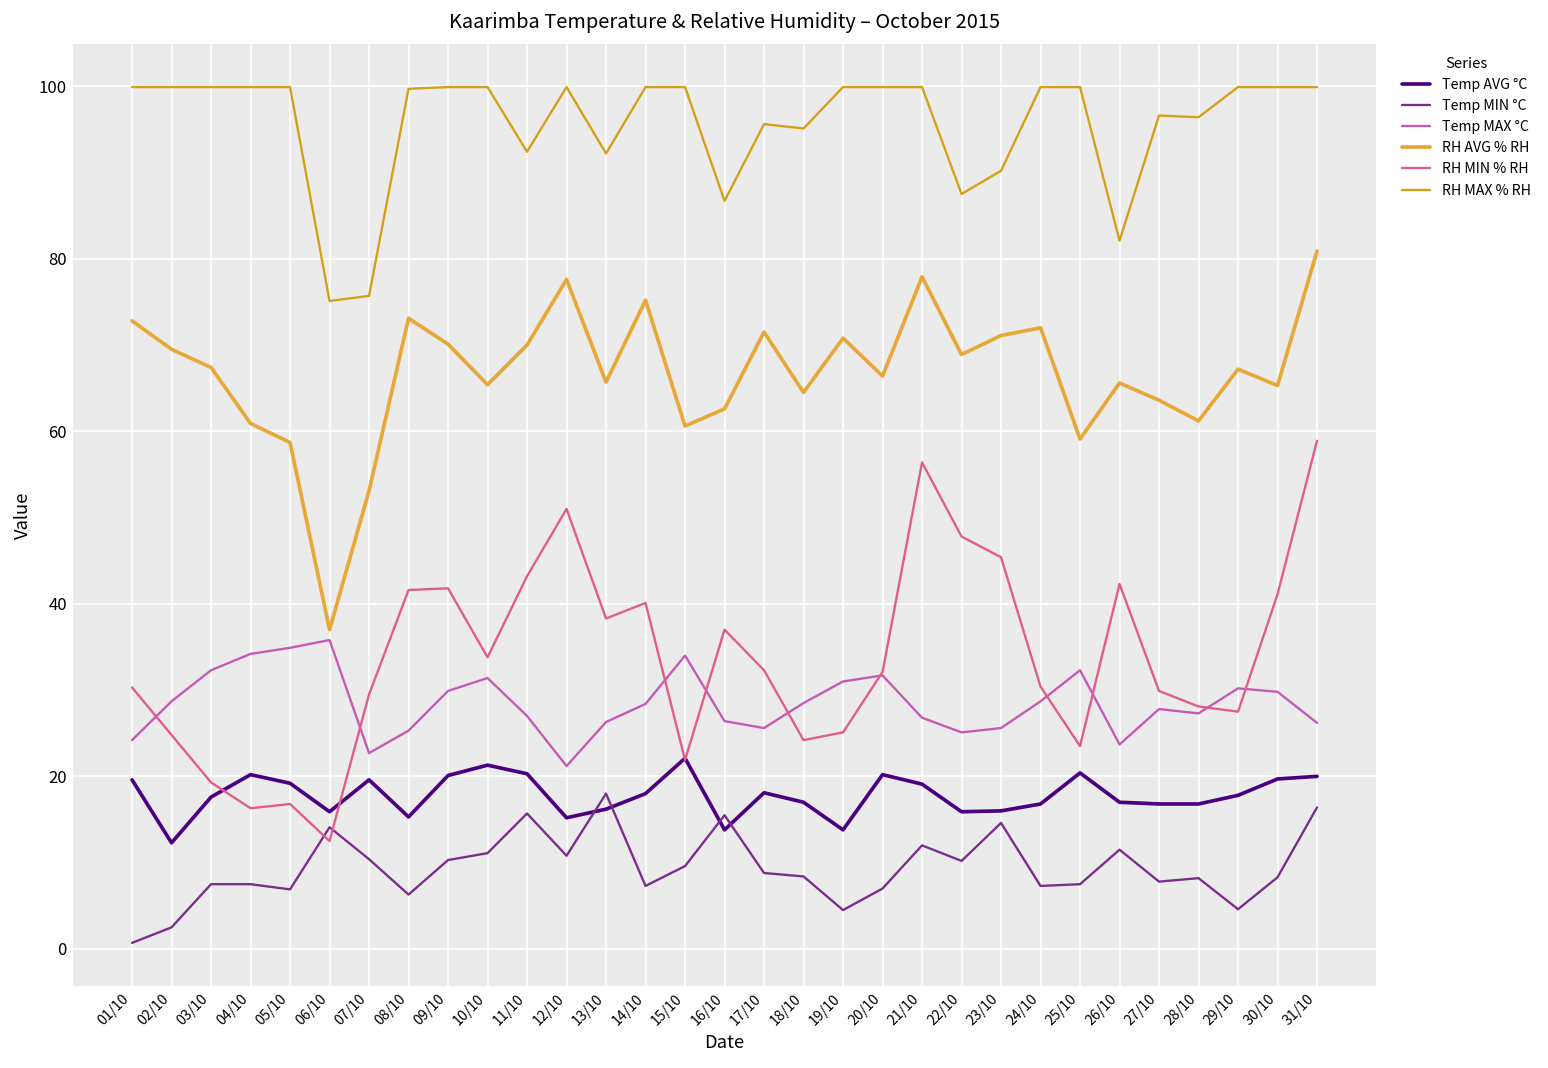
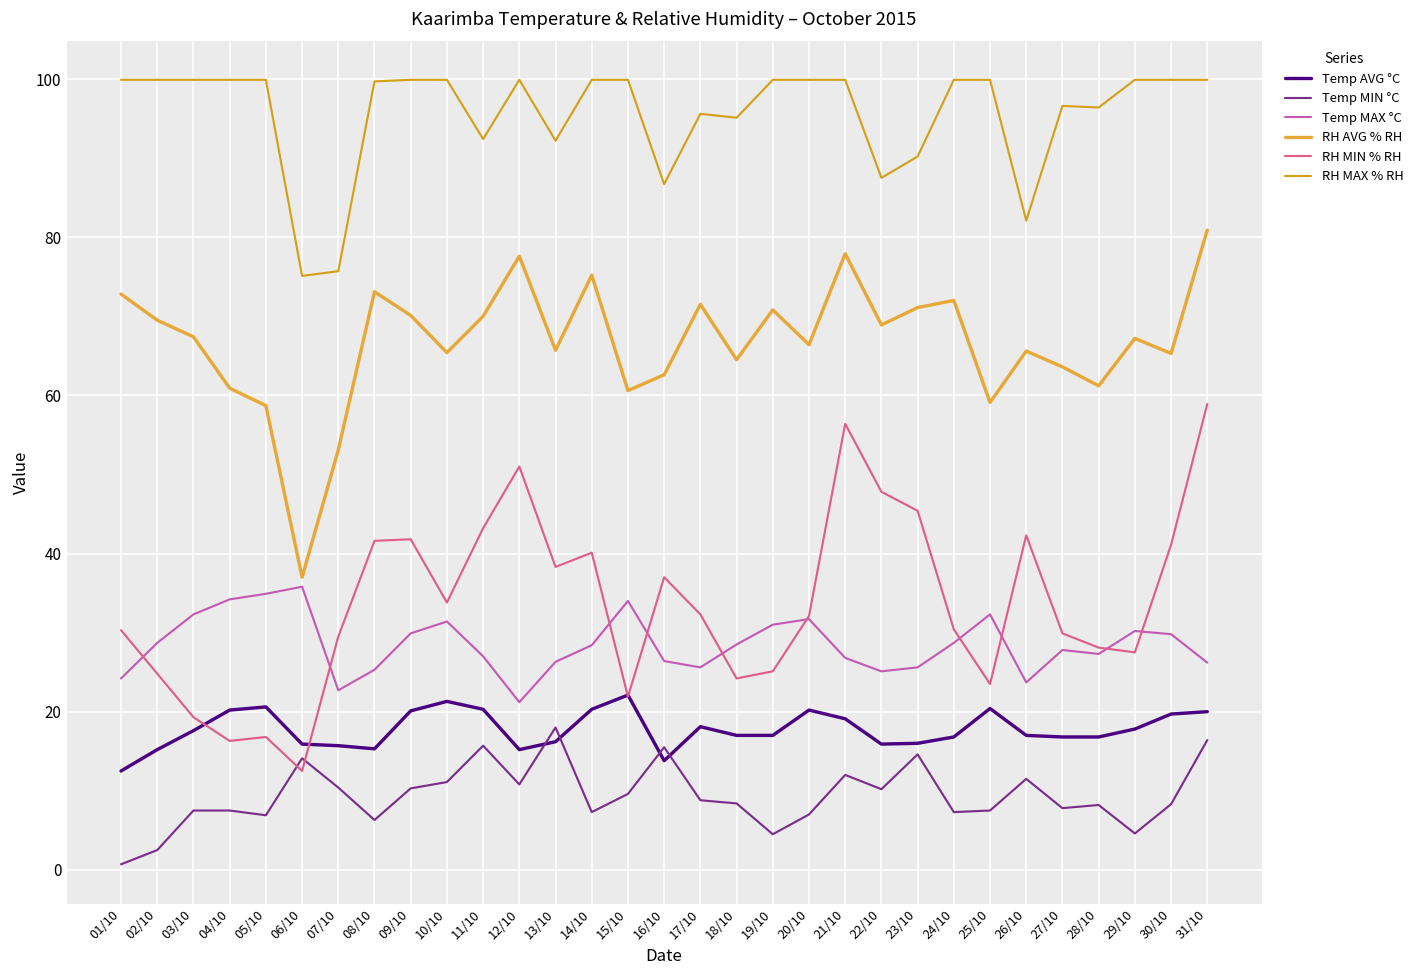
Temp AVG °C, 01/10: 20 -> 13
Temp AVG °C, 02/10: 12 -> 15
Temp AVG °C, 05/10: 19 -> 21
Temp AVG °C, 07/10: 20 -> 16
Temp AVG °C, 14/10: 18 -> 20
Temp AVG °C, 19/10: 14 -> 17
